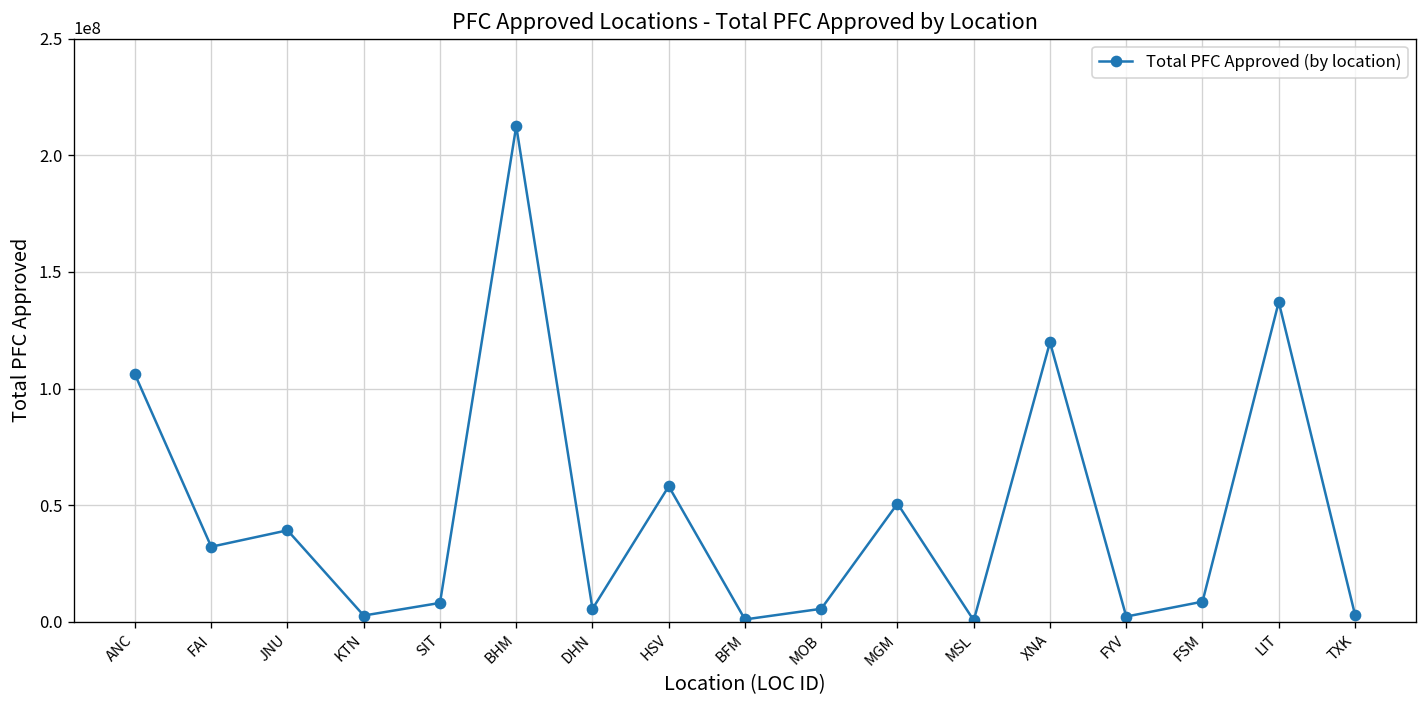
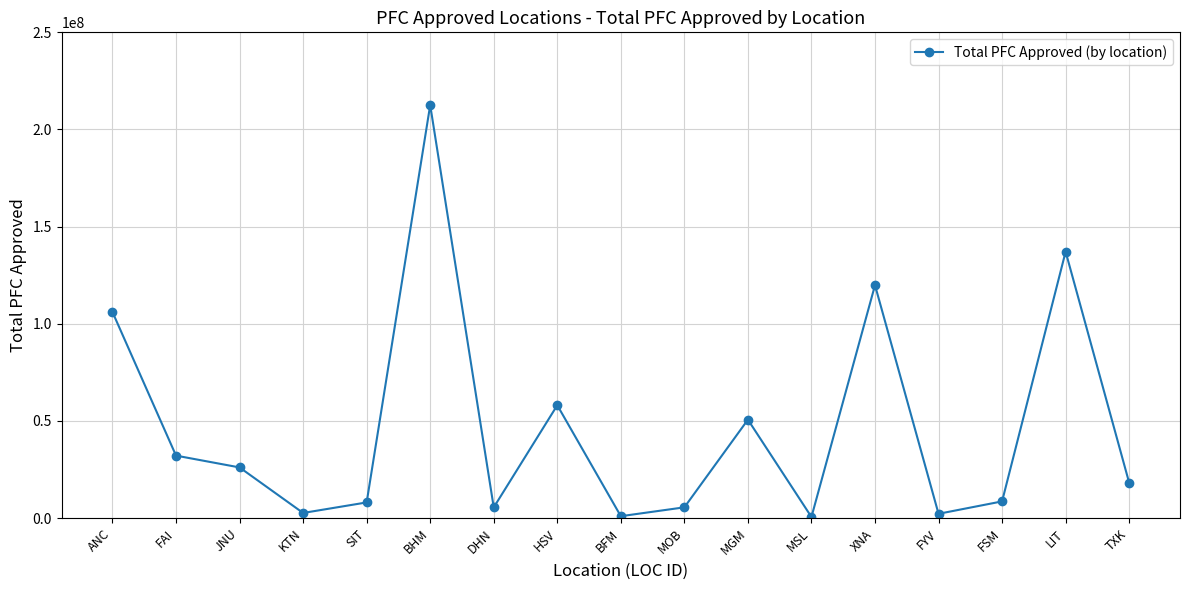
JNU: 39000000 -> 26000000
TXK: 3000000 -> 18000000
